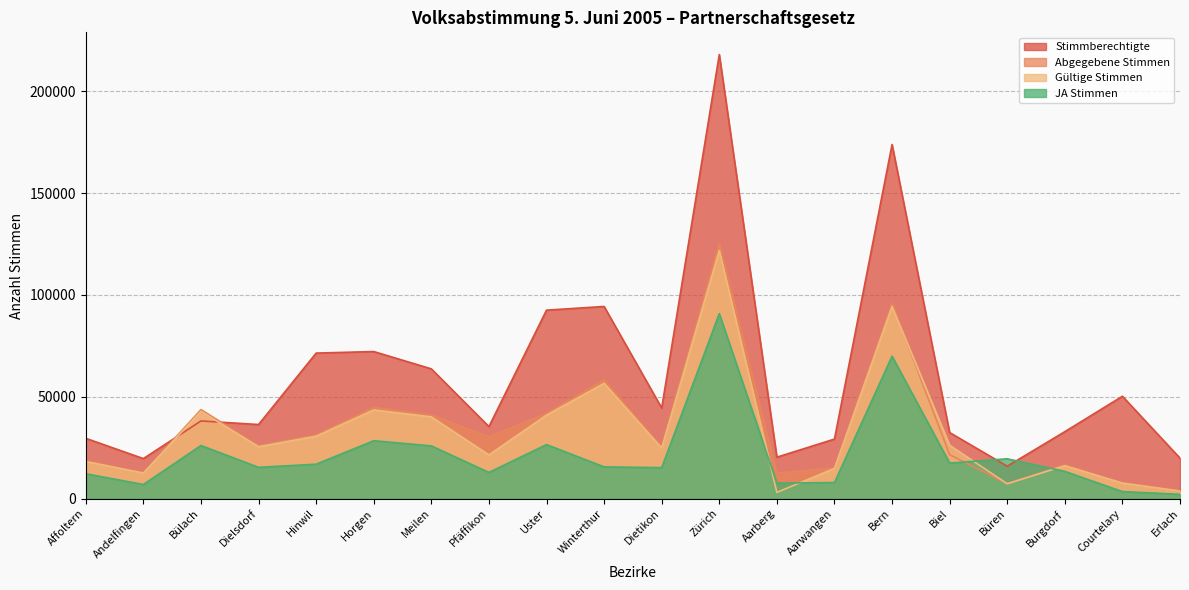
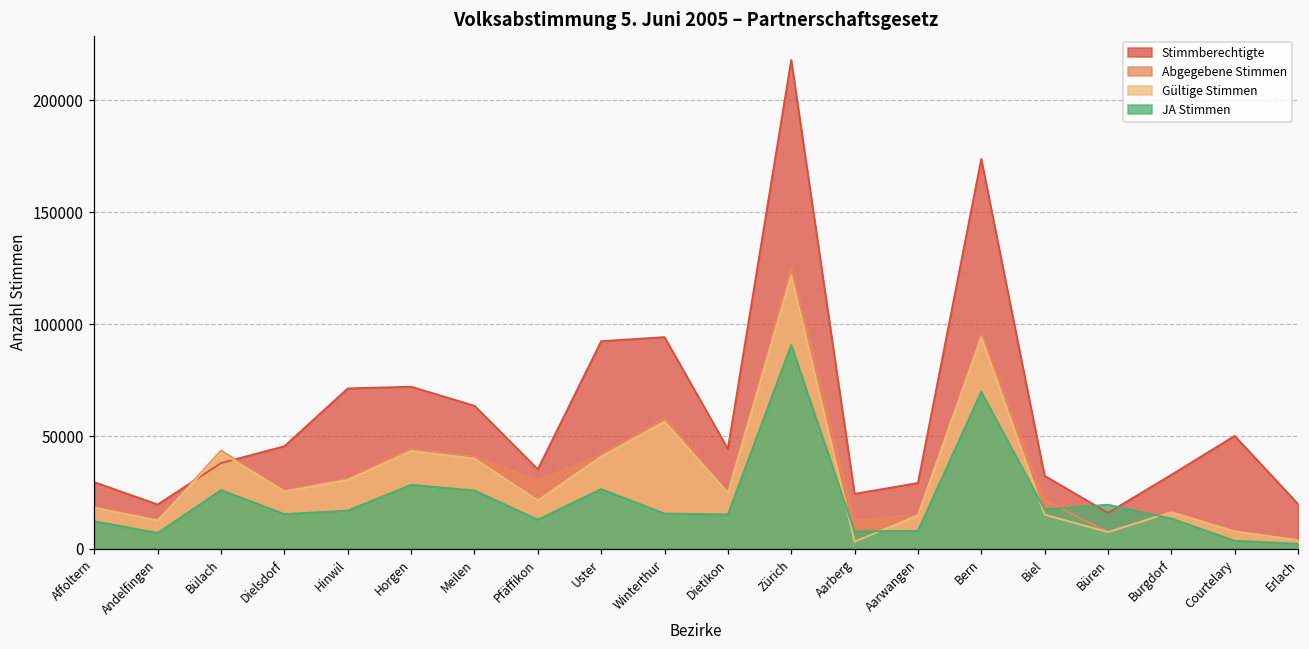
Stimmberechtigte, Dielsdorf: 36000 -> 46000
Stimmberechtigte, Aarberg: 20000 -> 24000
Gültige Stimmen, Biel: 26000 -> 15000
